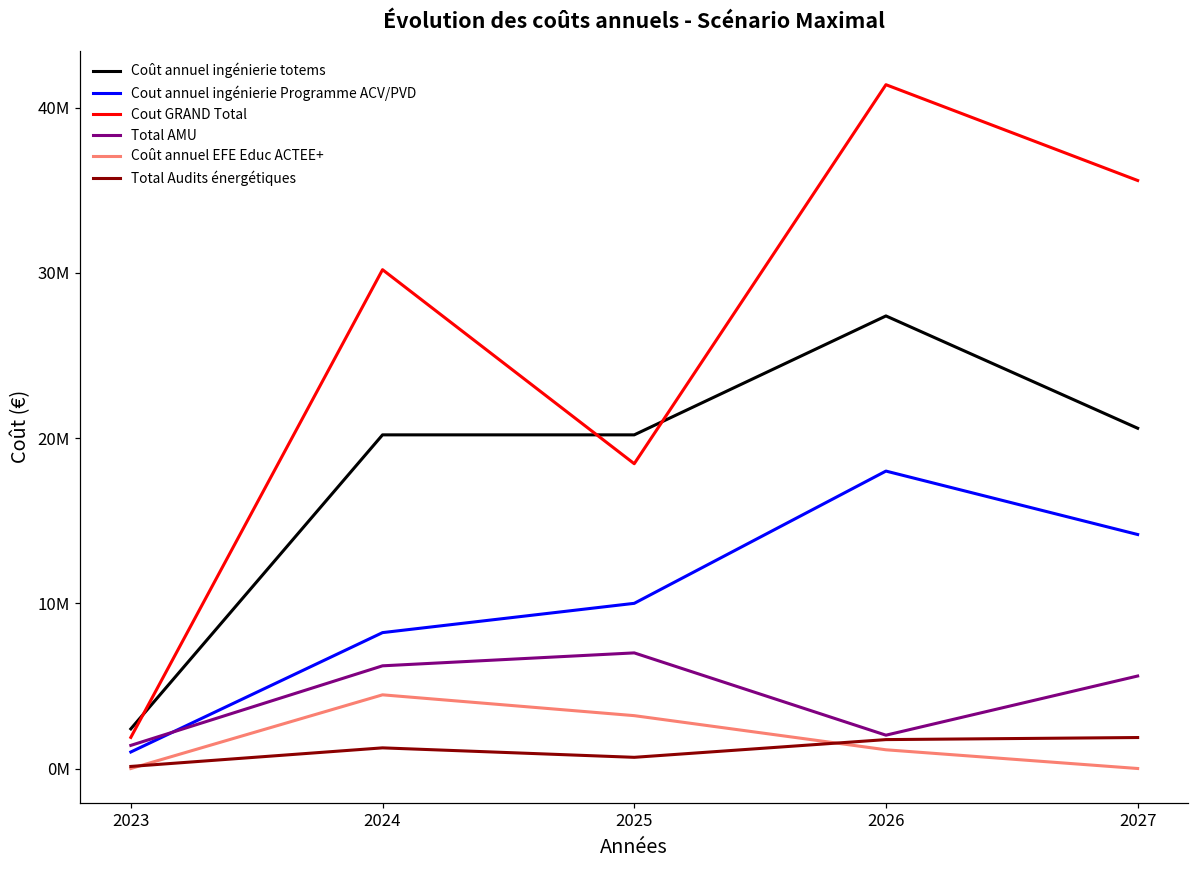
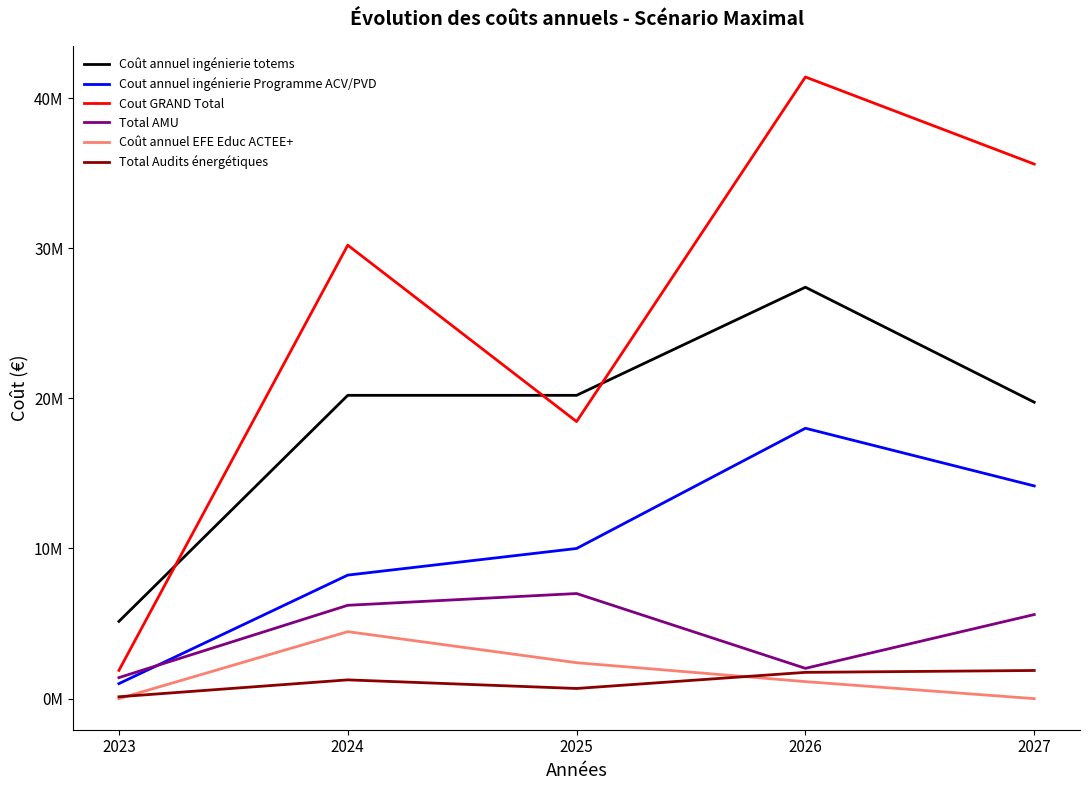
Coût annuel ingénierie totems, 2023: 2400000 -> 5100000
Coût annuel EFE Educ ACTEE+, 2025: 3200000 -> 2400000
Coût annuel ingénierie totems, 2027: 20600000 -> 19700000
